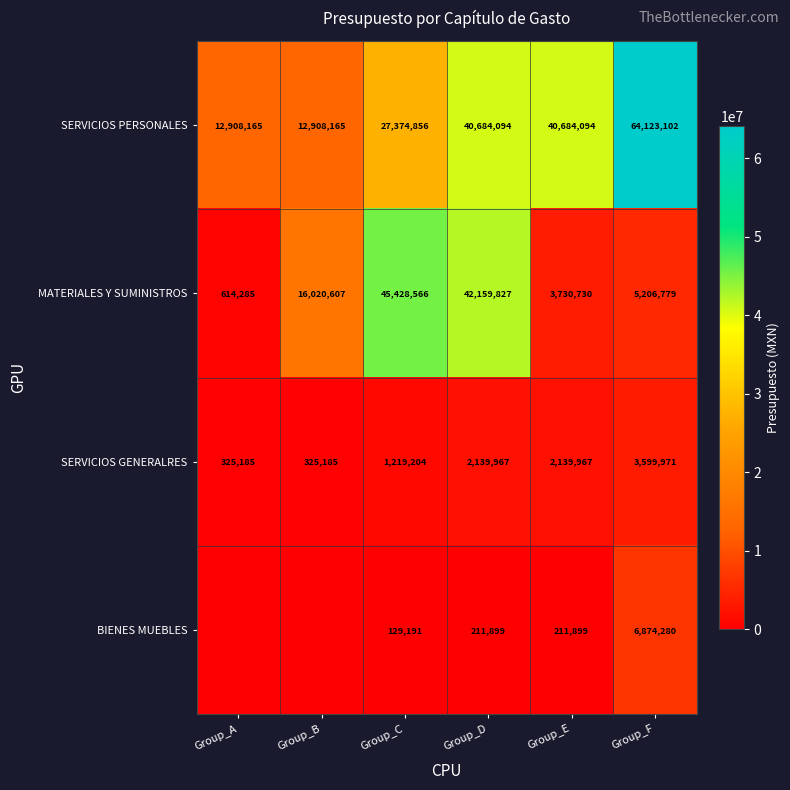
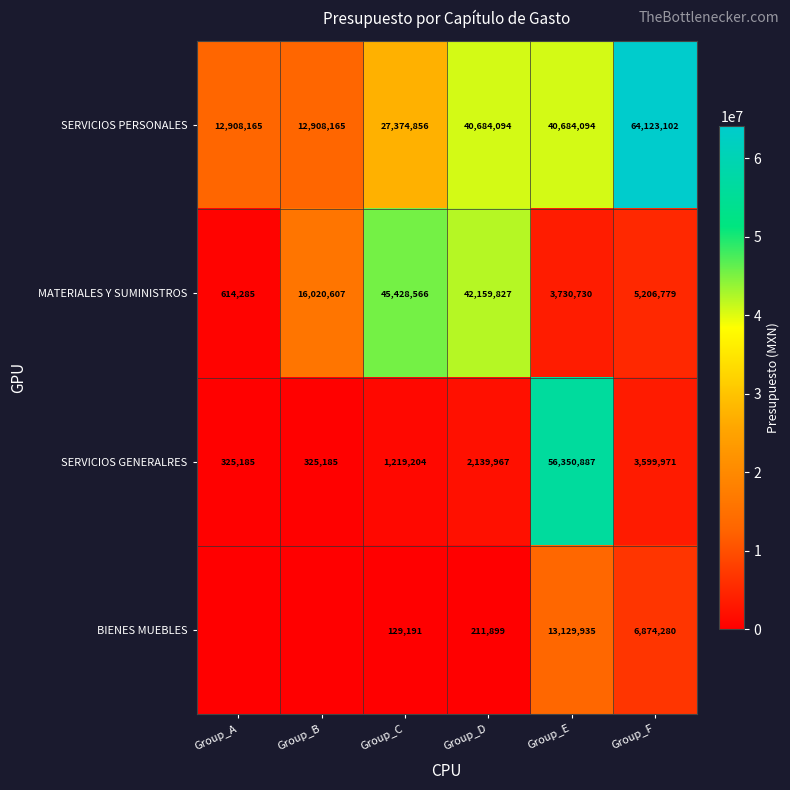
SERVICIOS GENERALRES, Group_E: 2,139,967 -> 56,350,887
BIENES MUEBLES, Group_E: 211,899 -> 13,129,935
